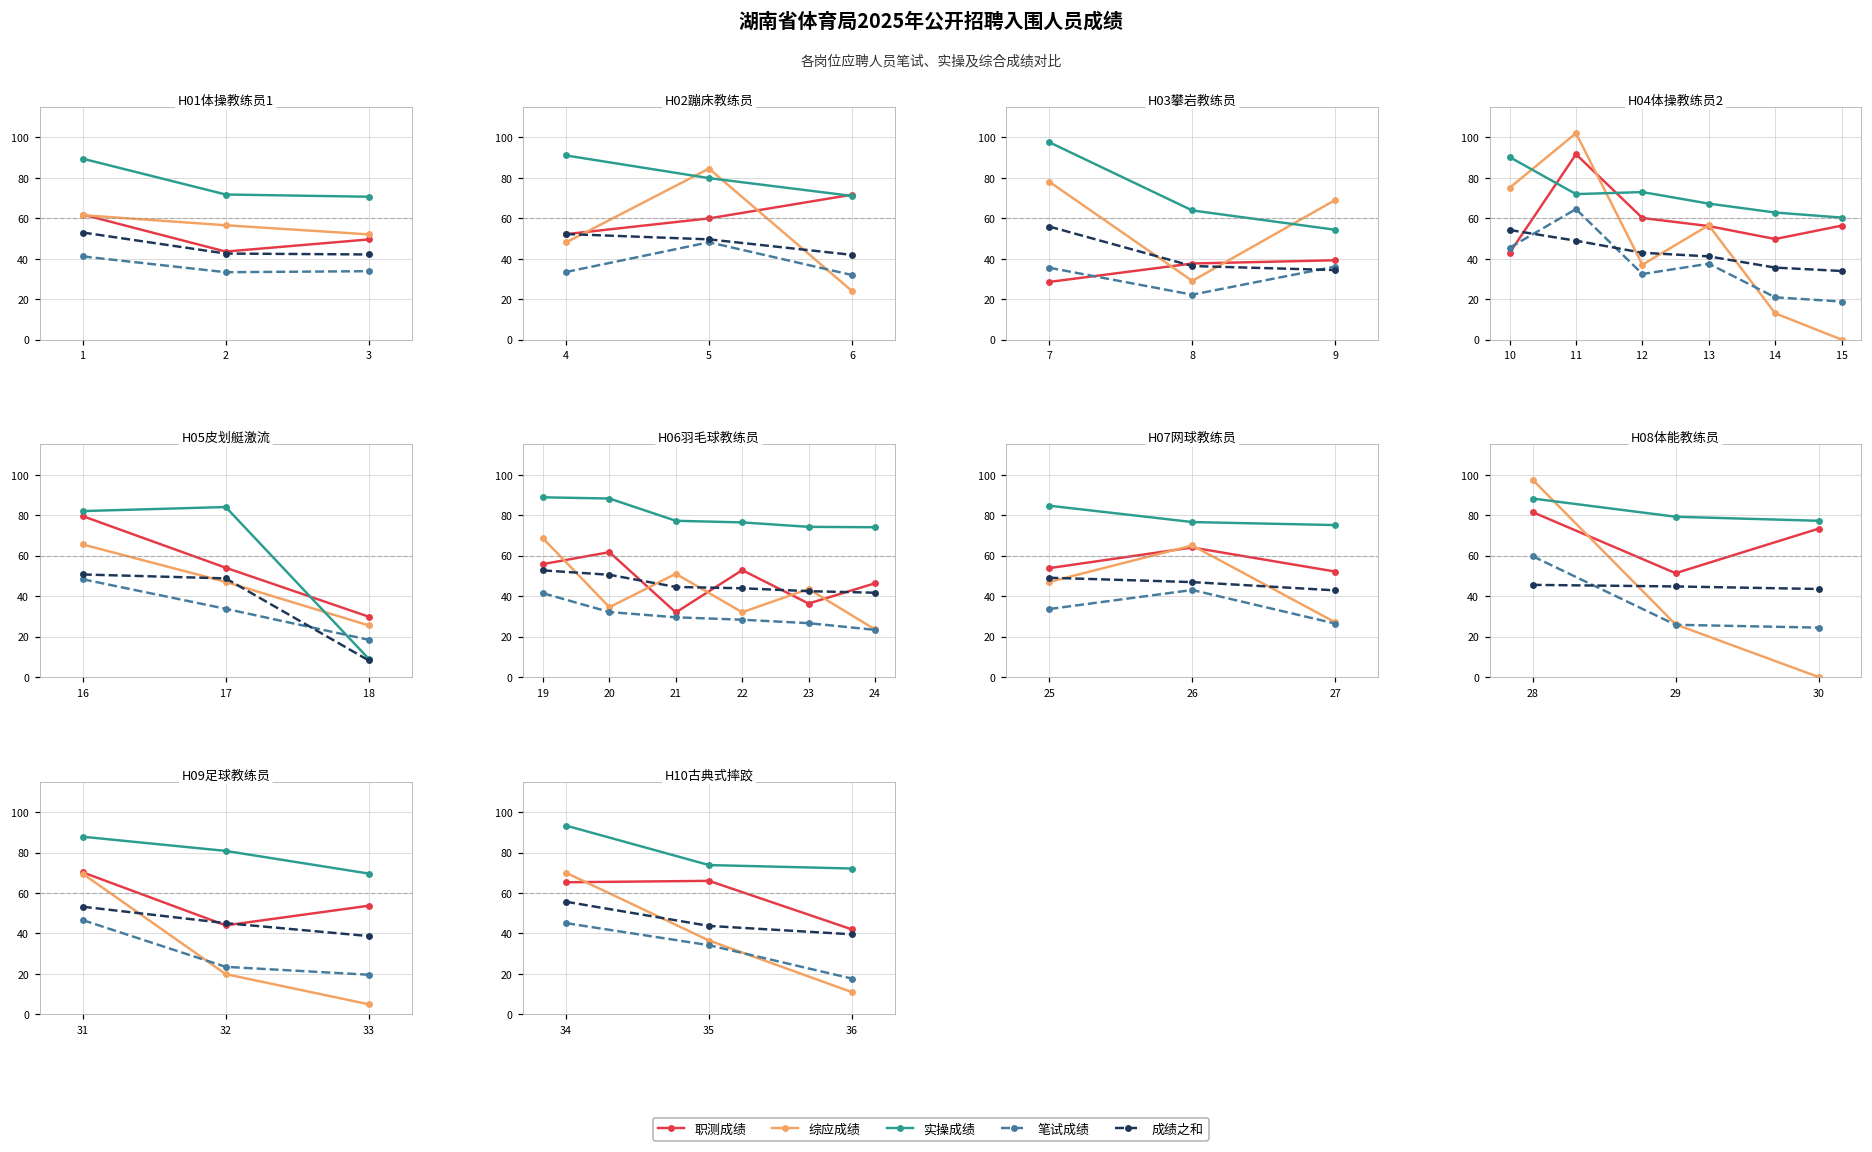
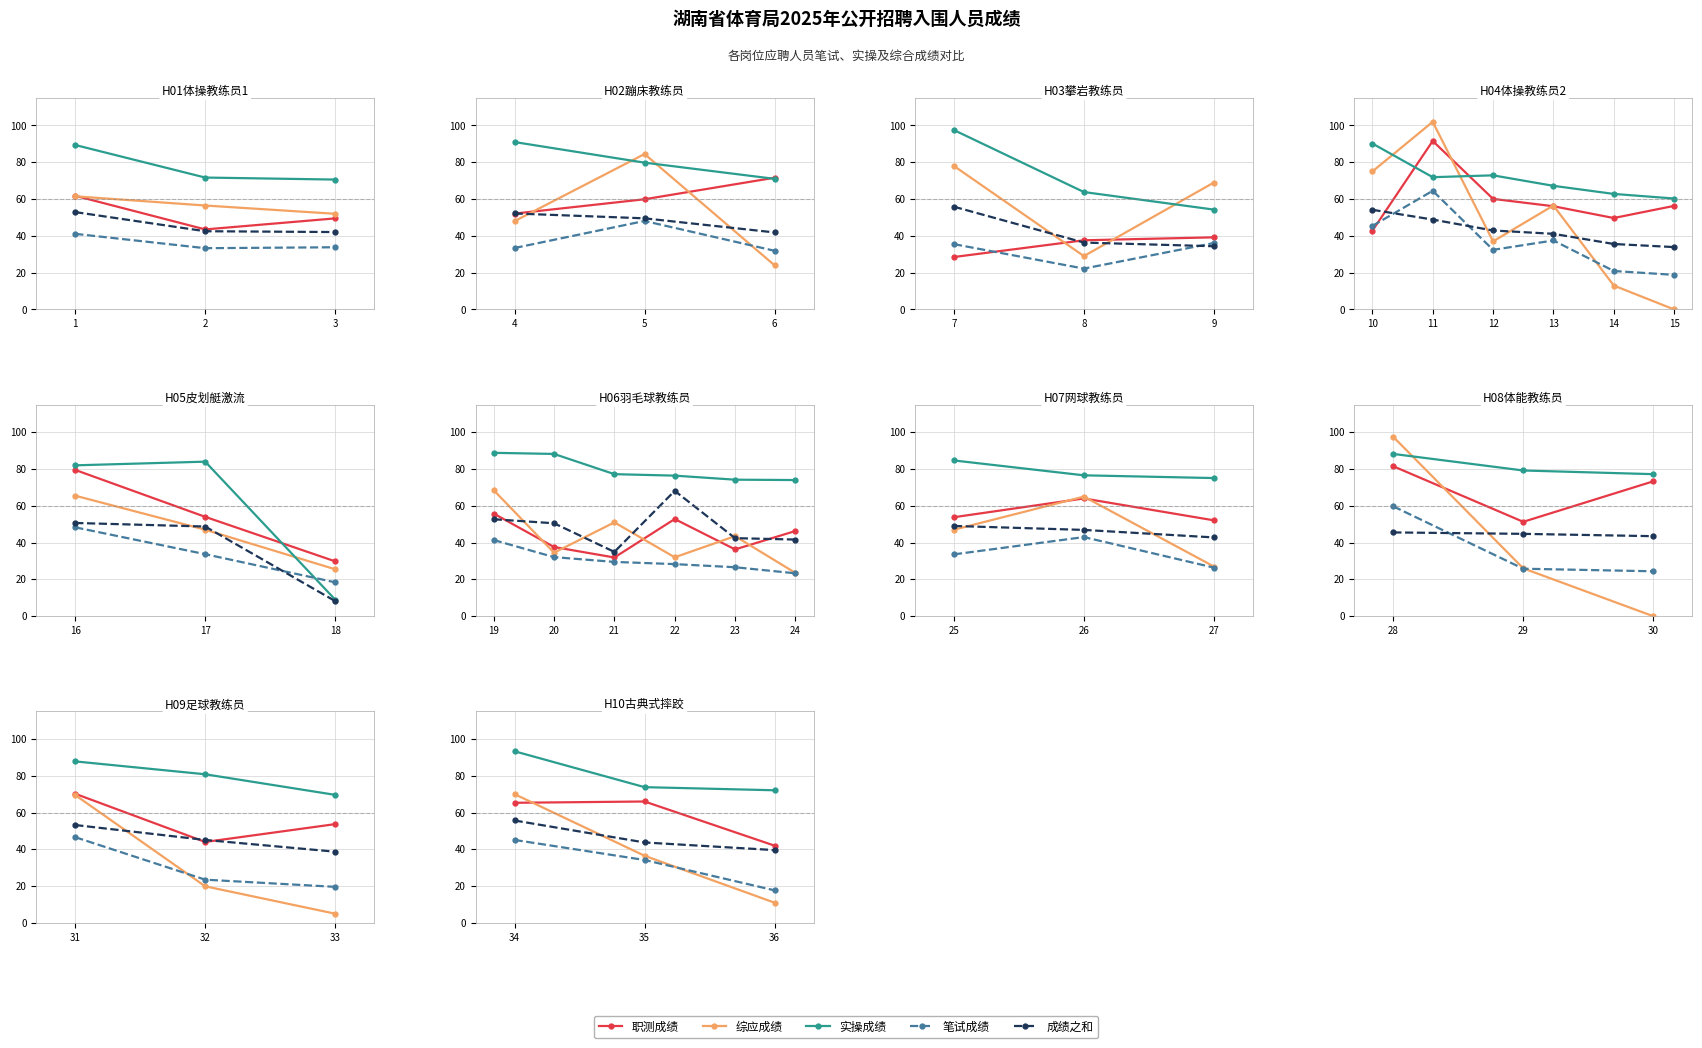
H06羽毛球教练员, 职测成绩, 20: 62 -> 38
H06羽毛球教练员, 成绩之和, 21: 44 -> 35
H06羽毛球教练员, 成绩之和, 22: 44 -> 68
